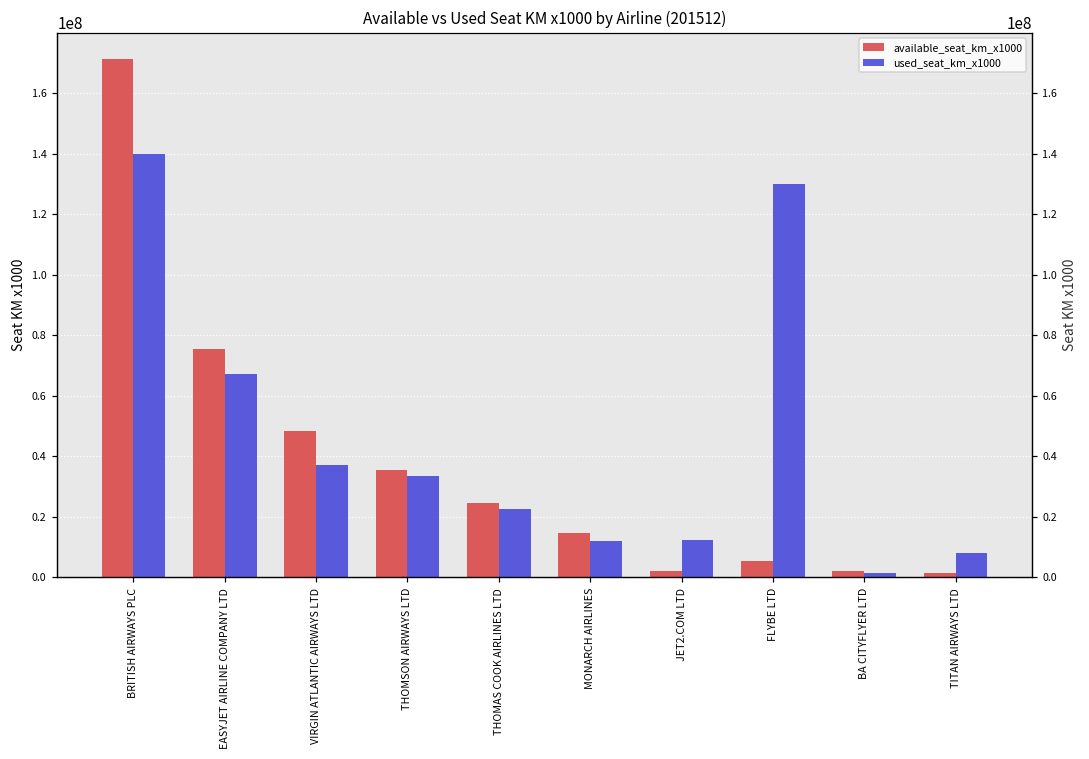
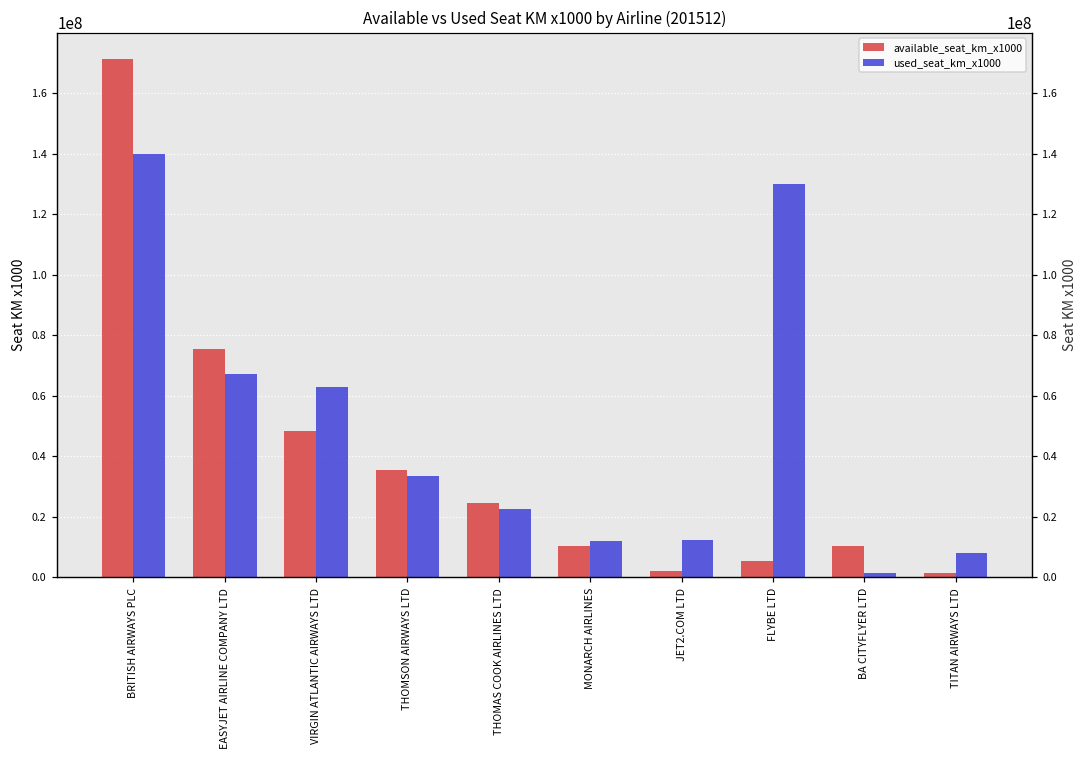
used_seat_km_x1000, VIRGIN ATLANTIC AIRWAYS LTD: 37000000 -> 63000000
available_seat_km_x1000, MONARCH AIRLINES: 15000000 -> 10000000
available_seat_km_x1000, BA CITYFLYER LTD: 2000000 -> 11000000
